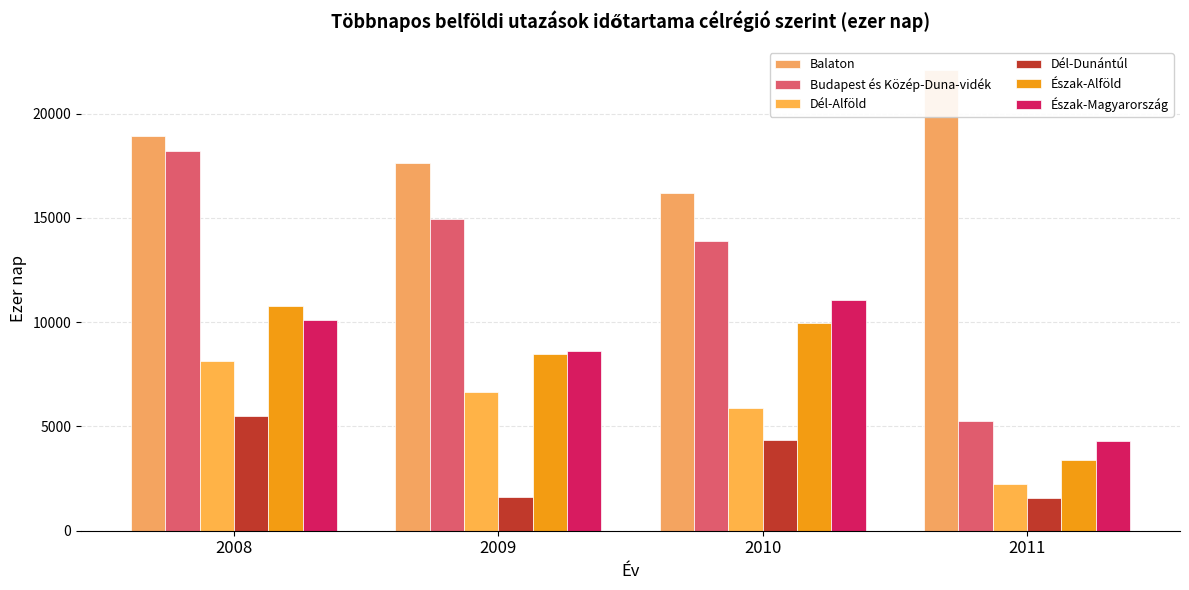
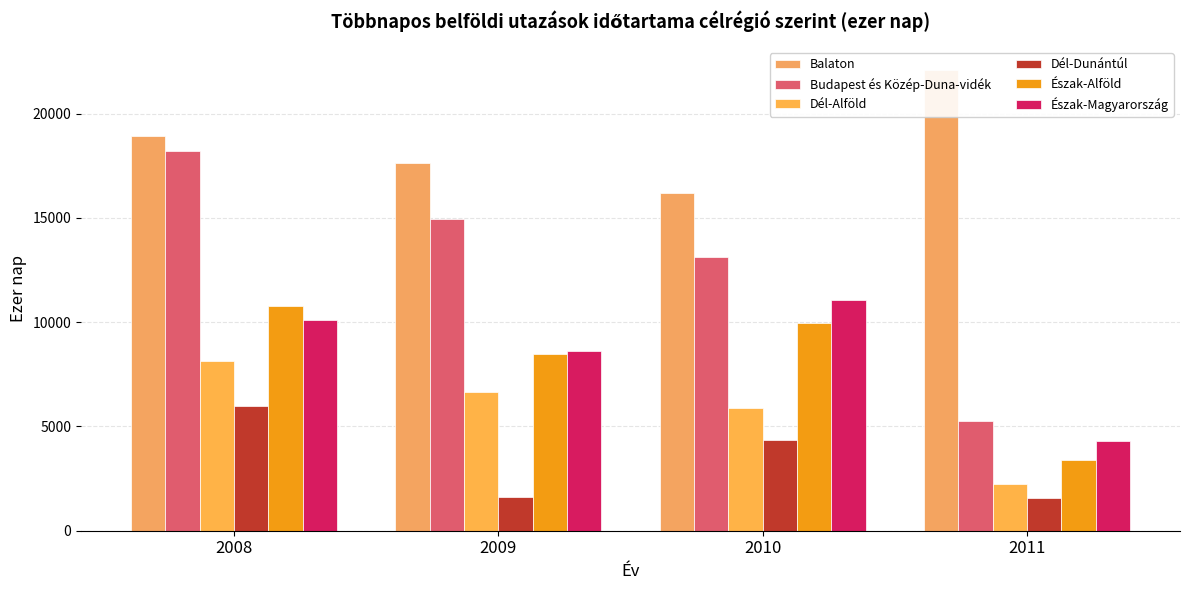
Dél-Dunántúl, 2008: 5500 -> 6000
Budapest és Közép-Duna-vidék, 2010: 13900 -> 13100
